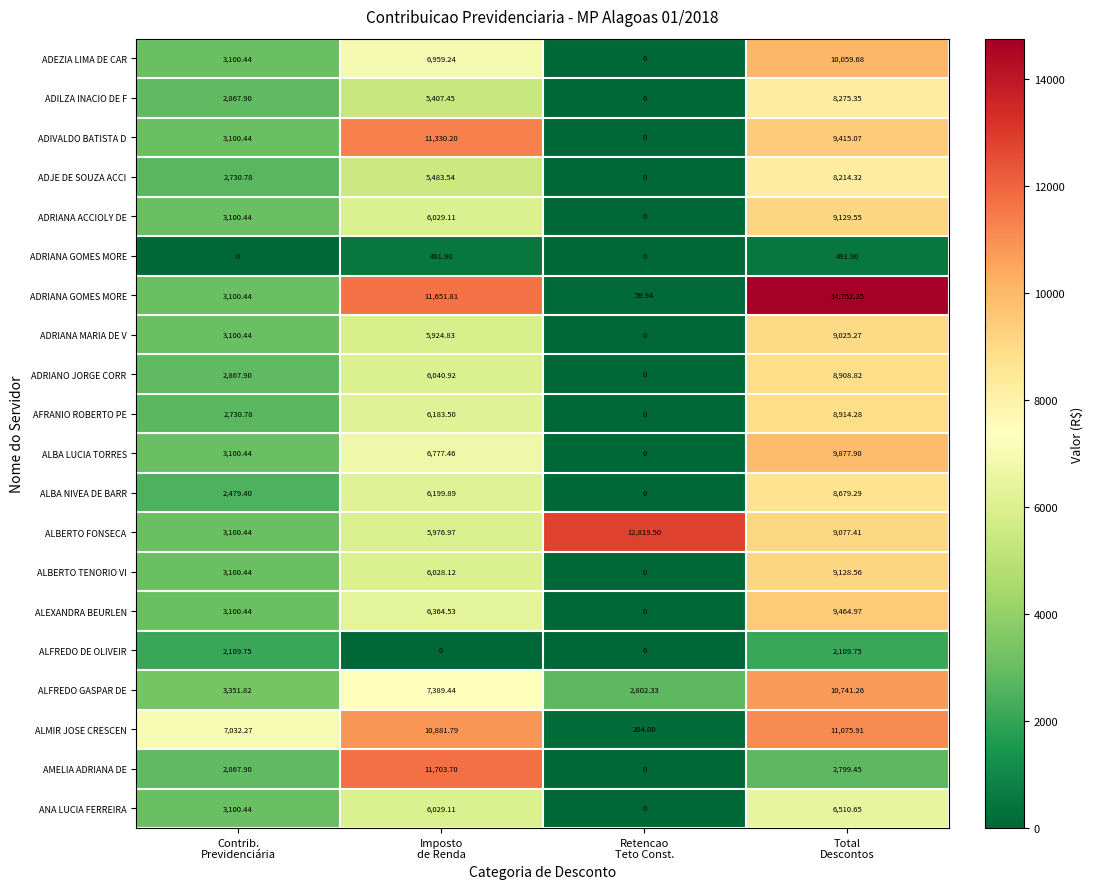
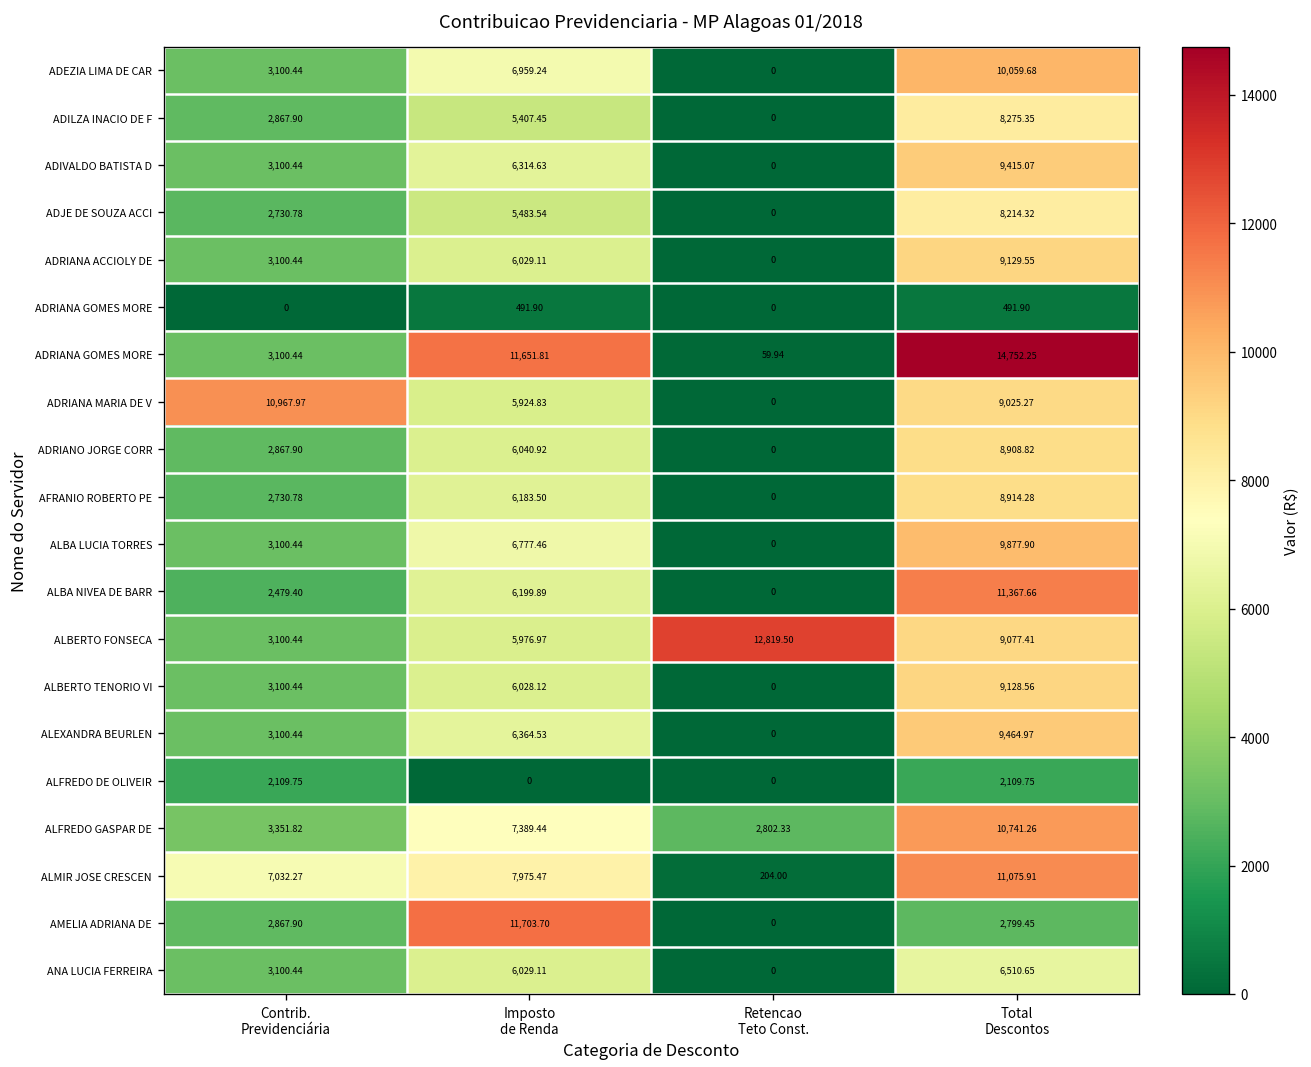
ADIVALDO BATISTA D, Imposto de Renda: 11,330.20 -> 6,314.63
ADRIANA MARIA DE V, Contrib. Previdenciária: 3,100.44 -> 10,967.97
ALBA NIVEA DE BARR, Total Descontos: 8,679.29 -> 11,367.66
ALMIR JOSE CRESCEN, Imposto de Renda: 10,881.79 -> 7,975.47
